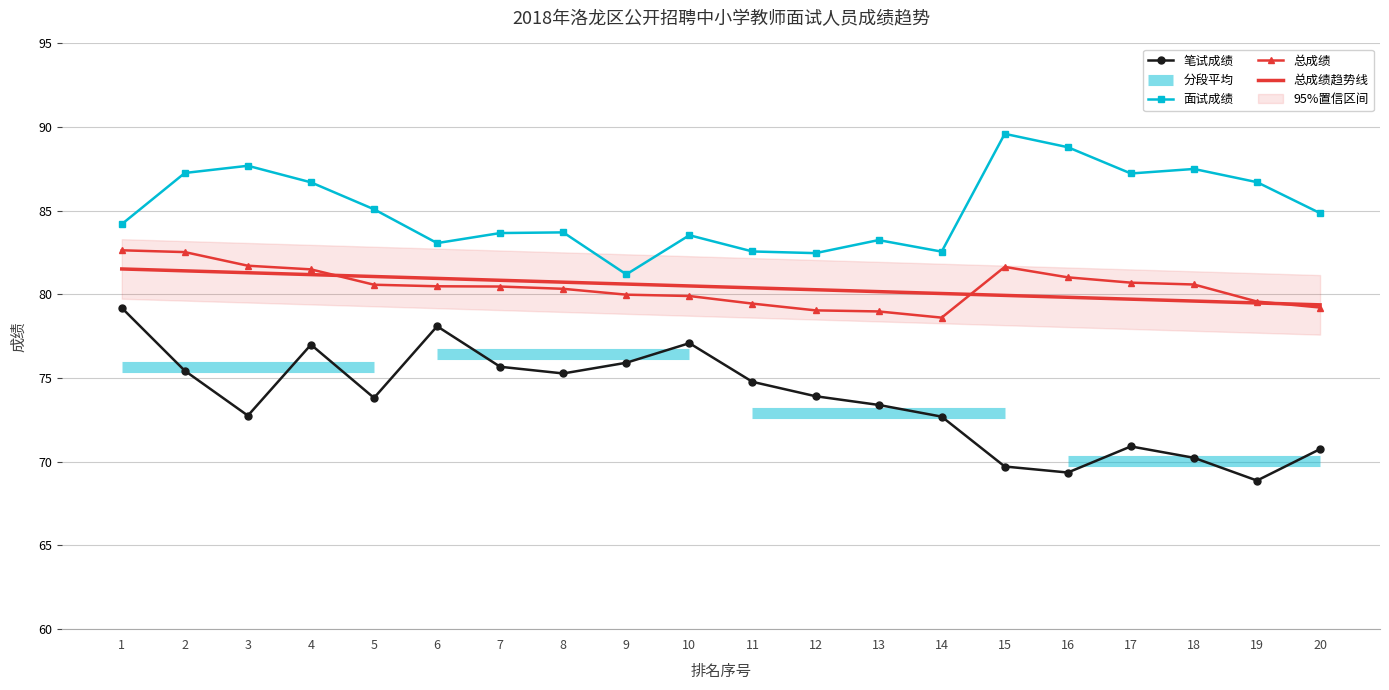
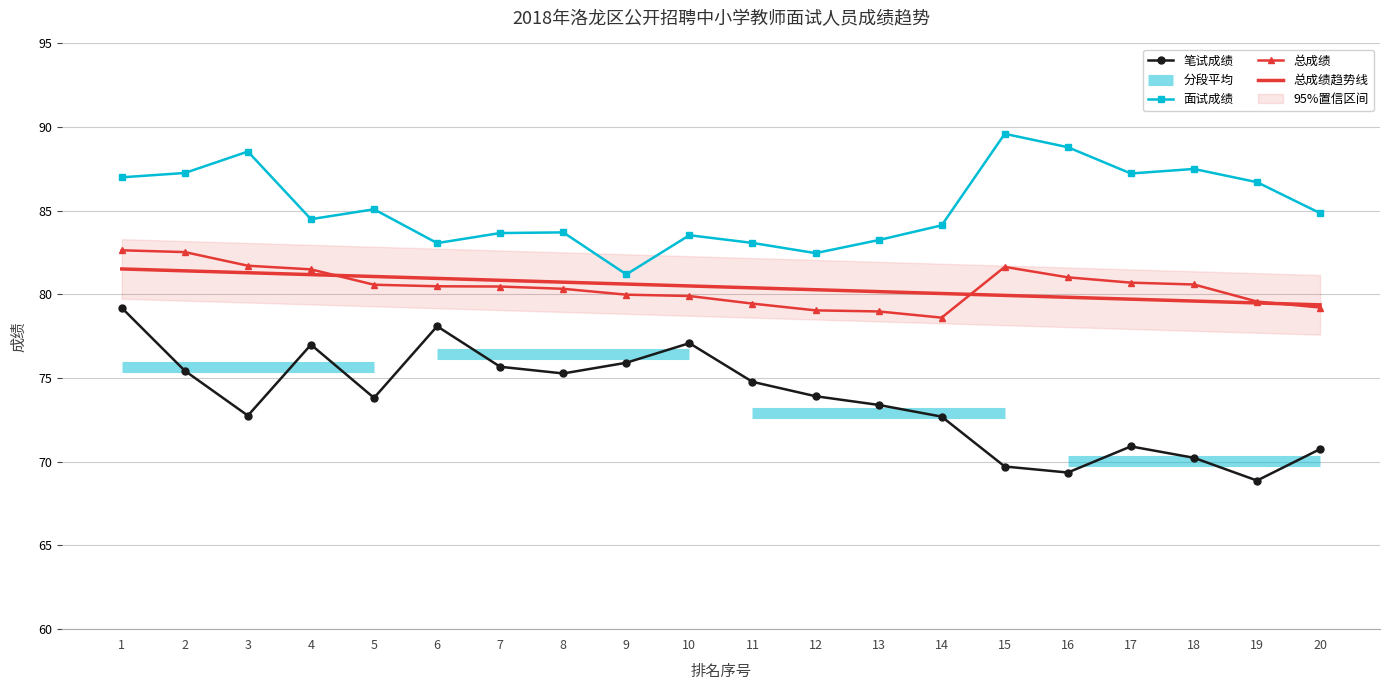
面试成绩, 1: 84.2 -> 87.0
面试成绩, 3: 87.7 -> 88.5
面试成绩, 4: 86.7 -> 84.5
面试成绩, 11: 82.6 -> 83.1
面试成绩, 14: 82.6 -> 84.1
